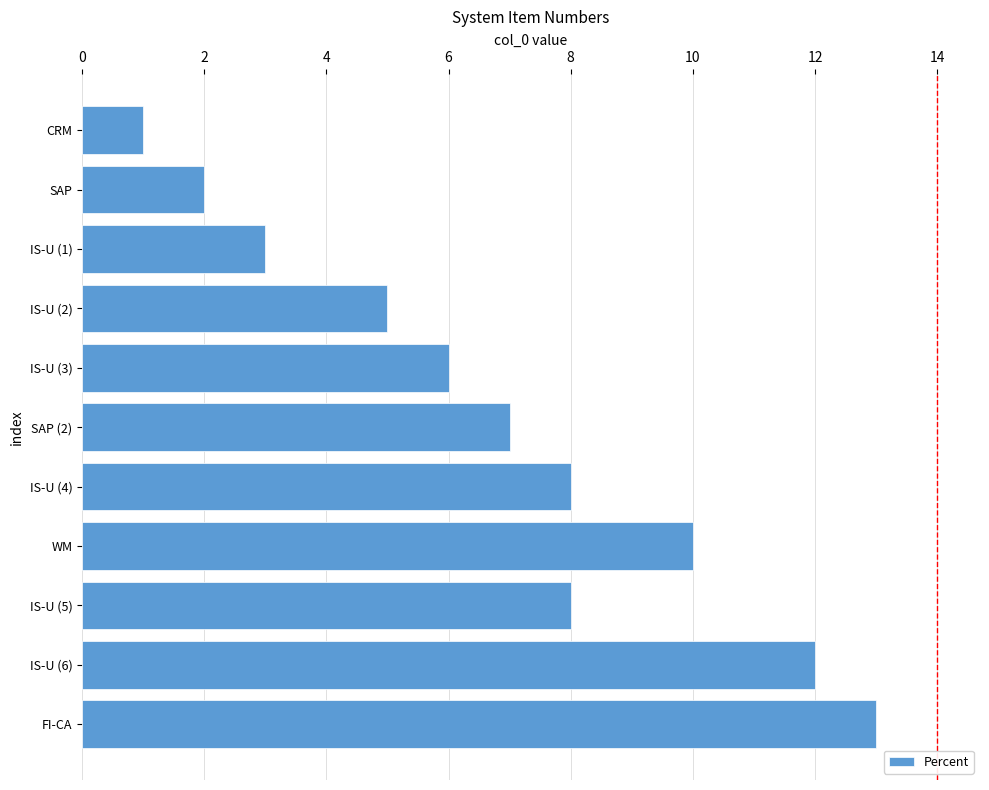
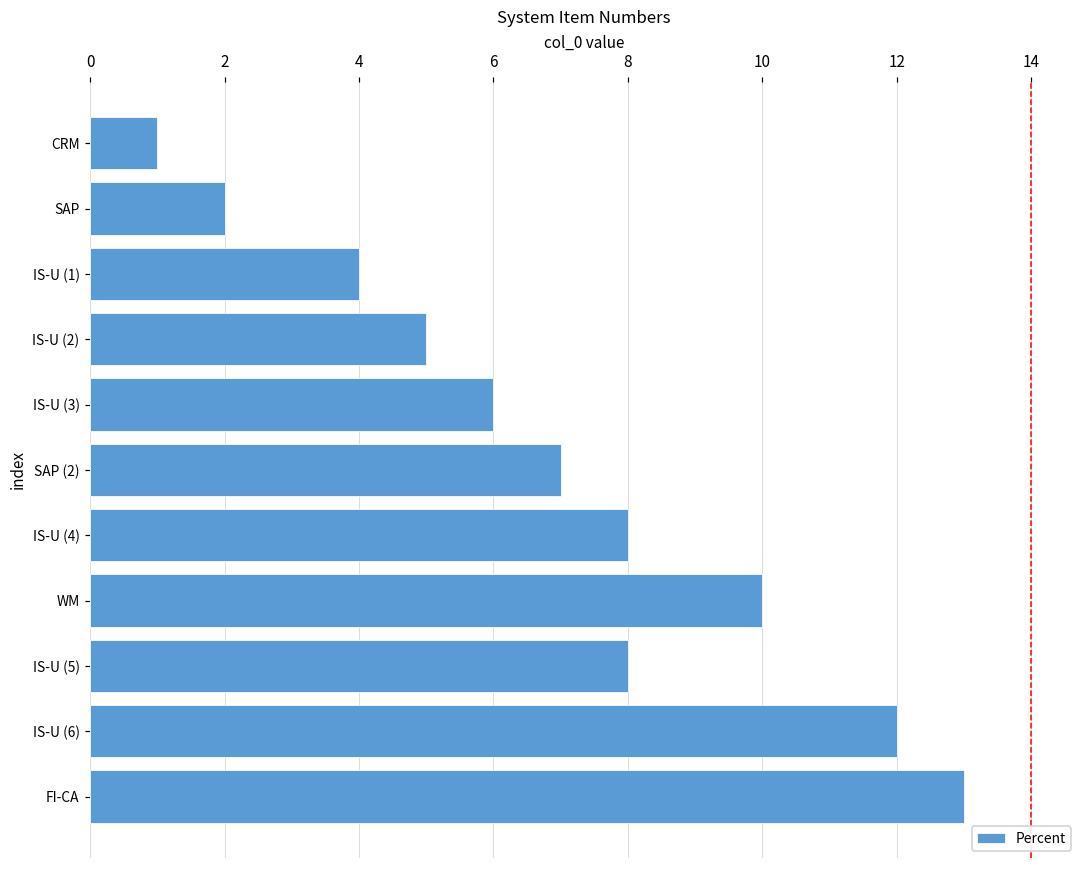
IS-U (1): 3 -> 4
